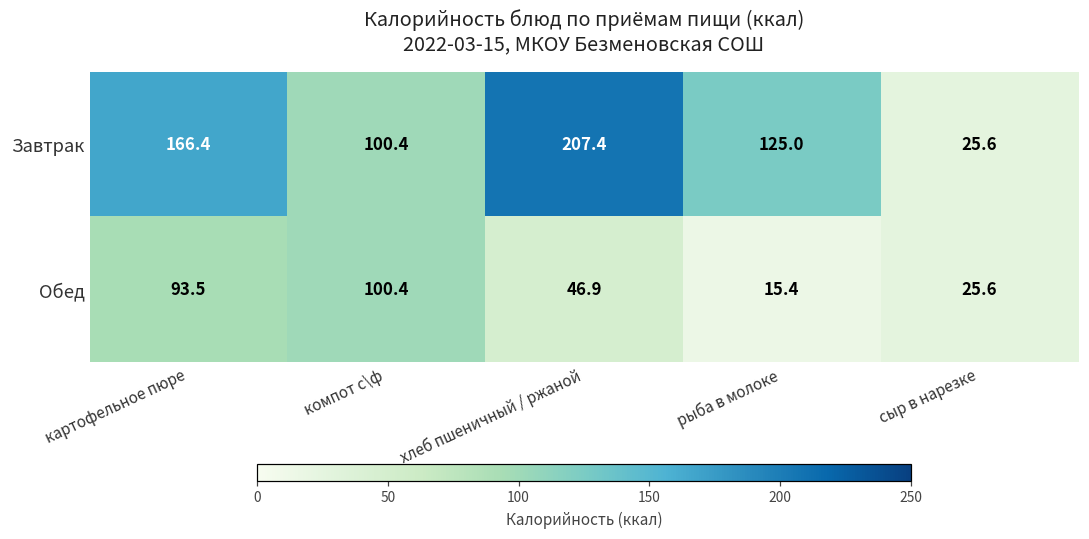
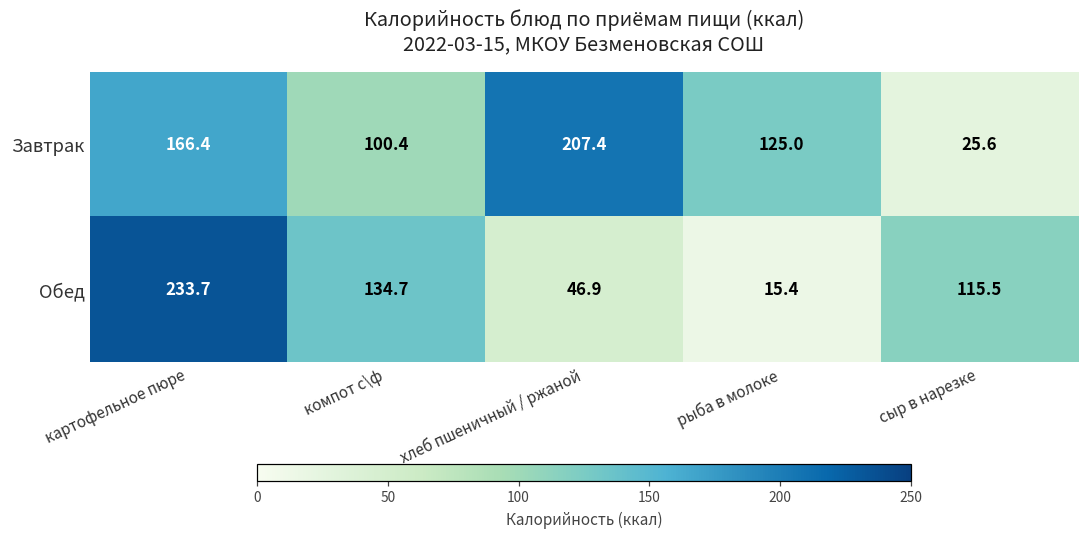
Обед, картофельное пюре: 93.5 -> 233.7
Обед, компот с\ф: 100.4 -> 134.7
Обед, сыр в нарезке: 25.6 -> 115.5
